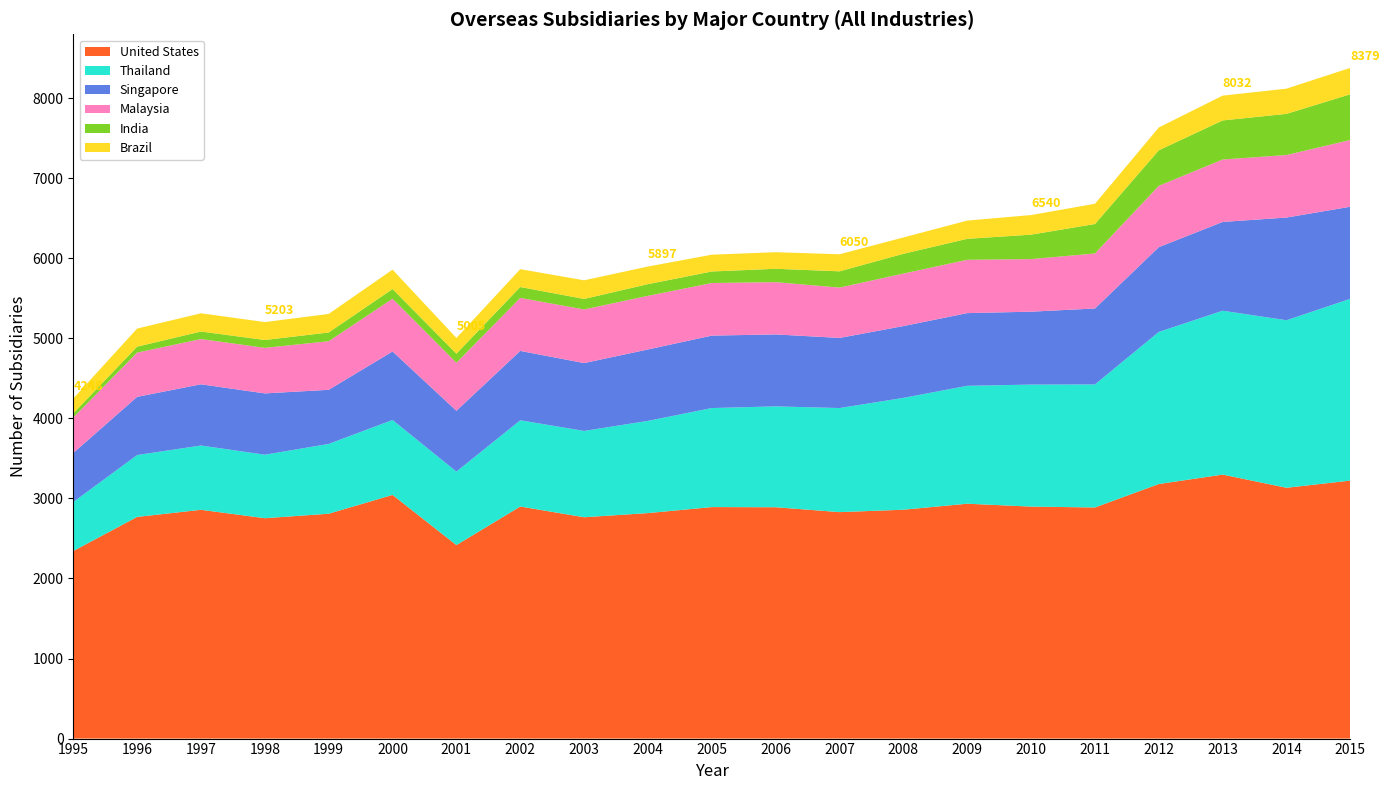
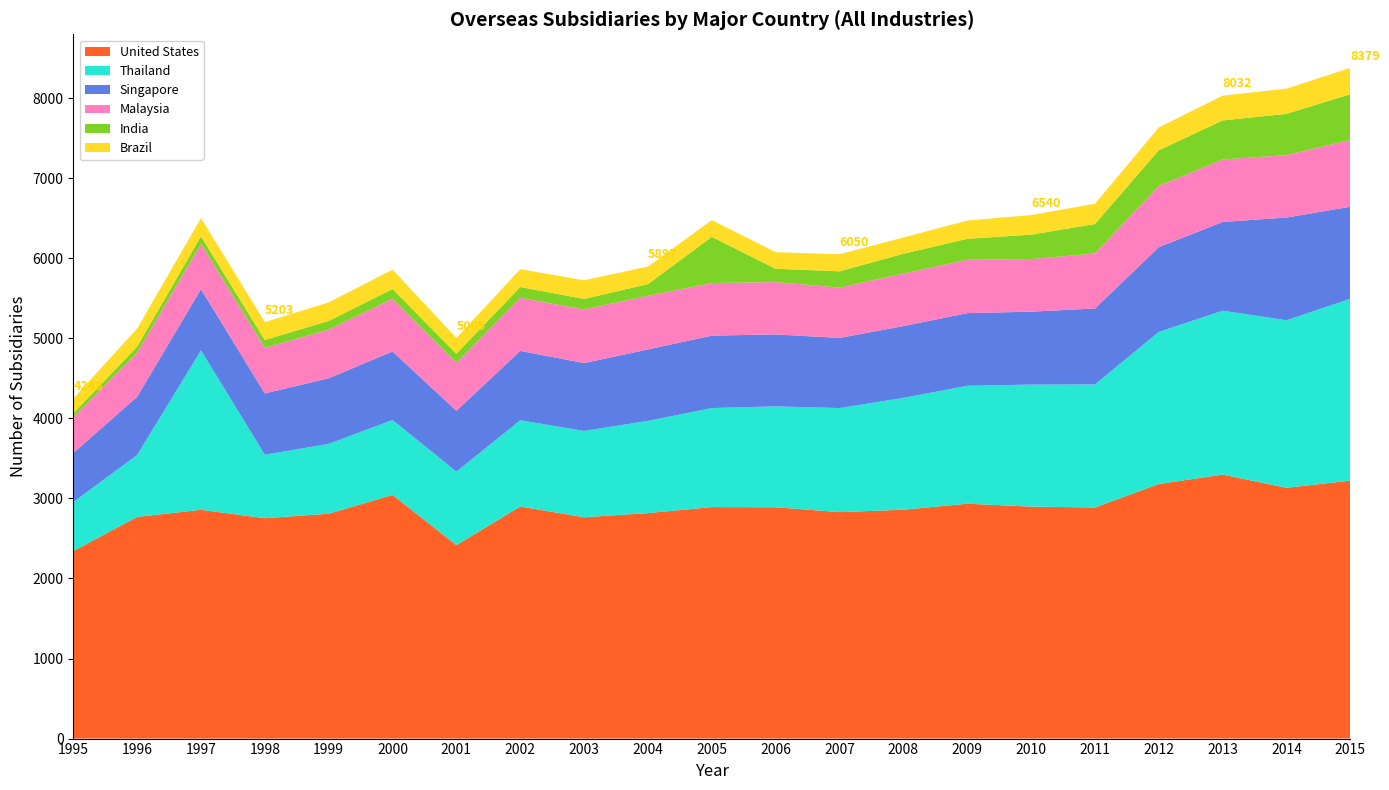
Thailand, 1997: 800 -> 2000
Singapore, 1999: 700 -> 800
India, 2005: 100 -> 600
